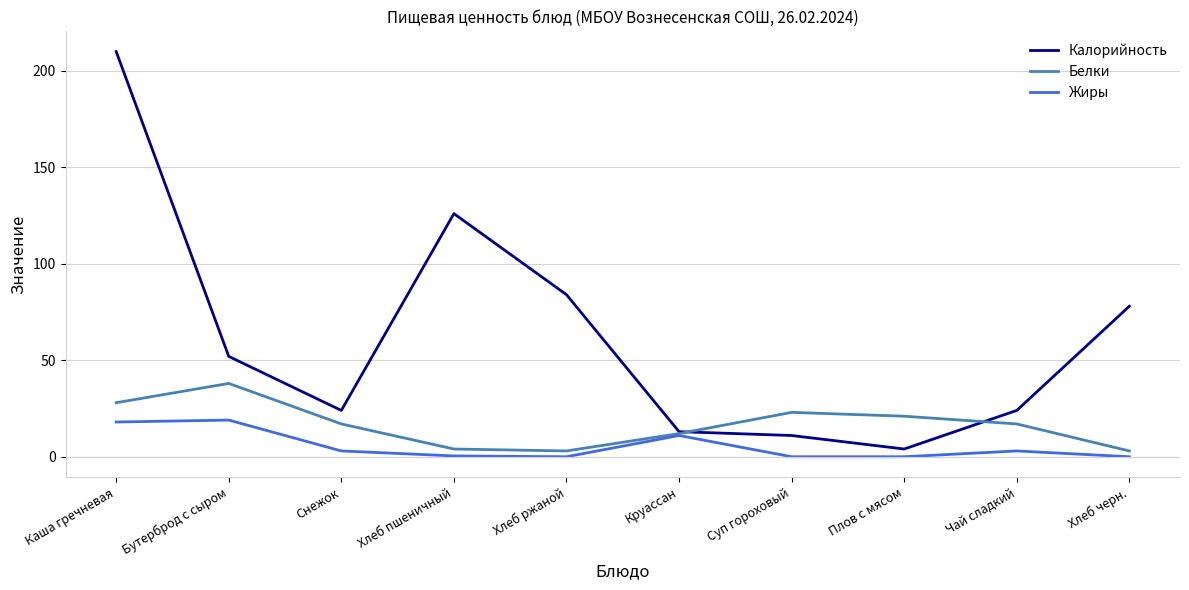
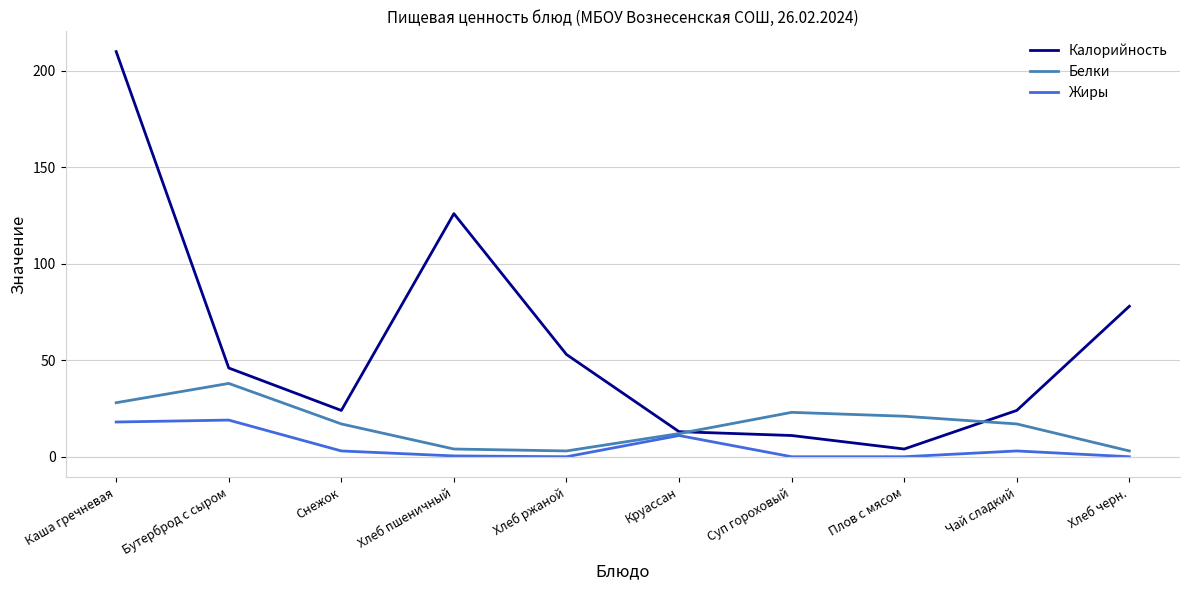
Калорийность, Бутерброд с сыром: 52 -> 46
Калорийность, Хлеб ржаной: 84 -> 53
